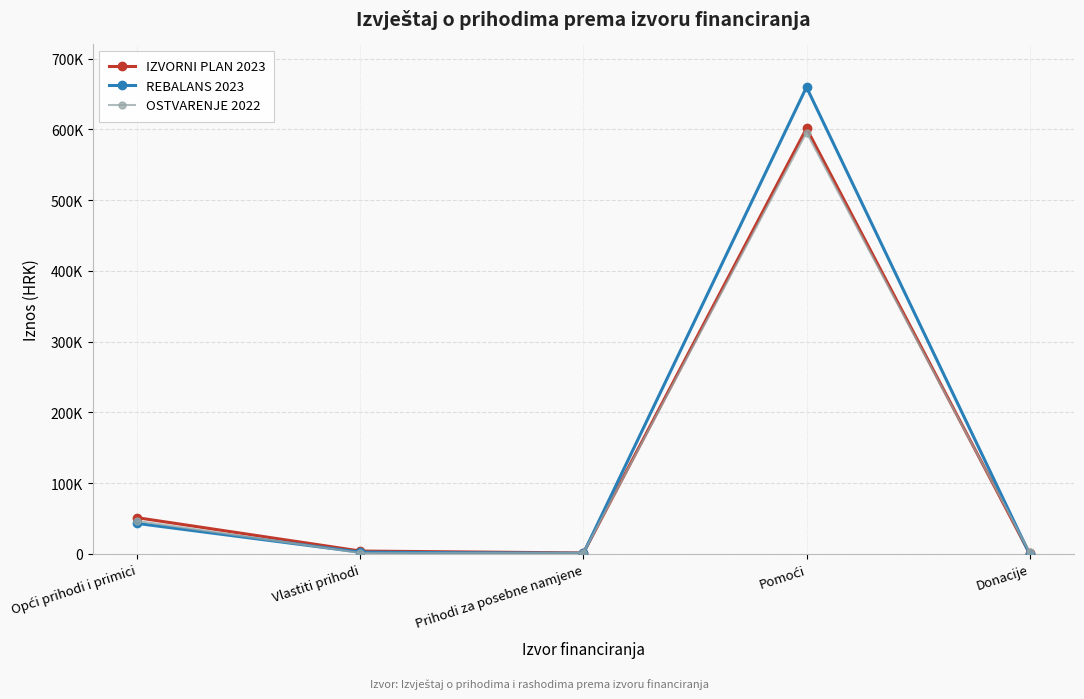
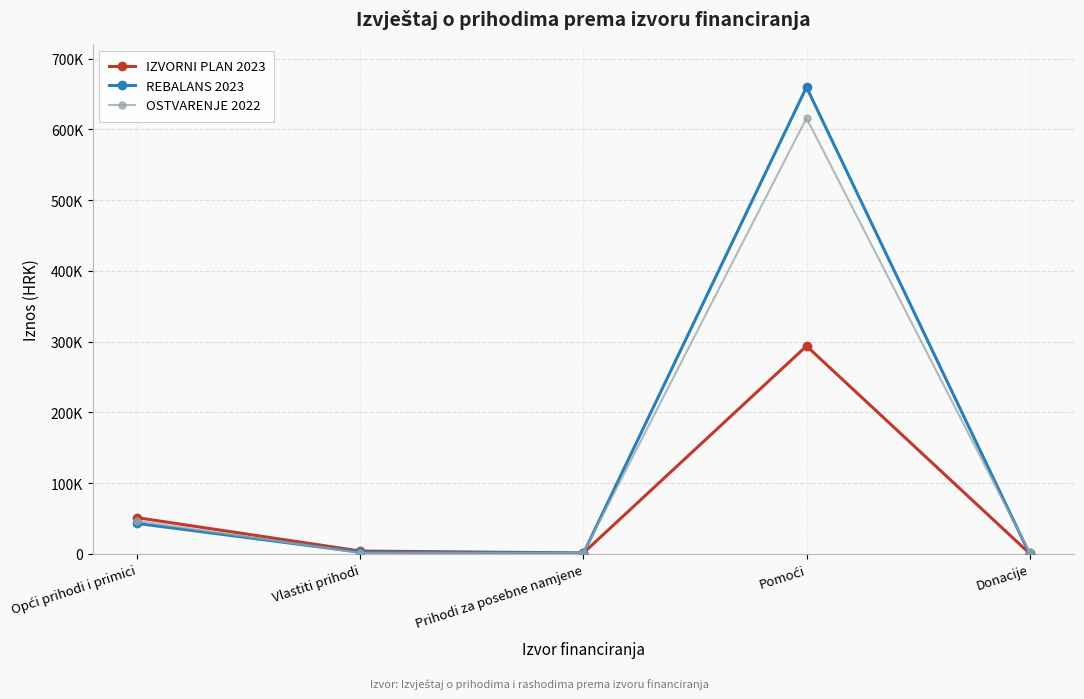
IZVORNI PLAN 2023, Pomoći: 600000 -> 290000
OSTVARENJE 2022, Pomoći: 600000 -> 620000
